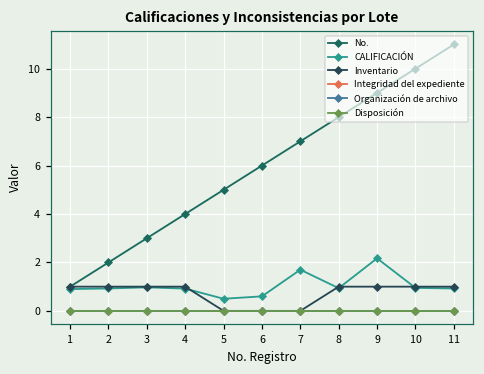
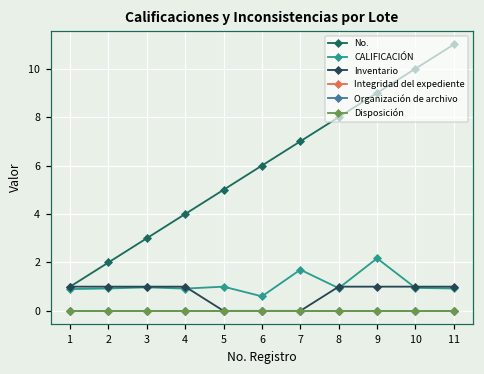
CALIFICACIÓN, 5: 0.5 -> 1.0
